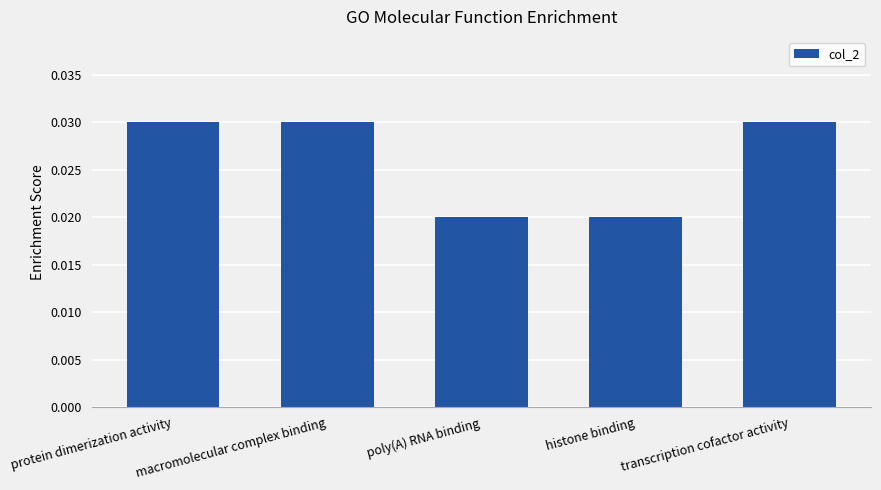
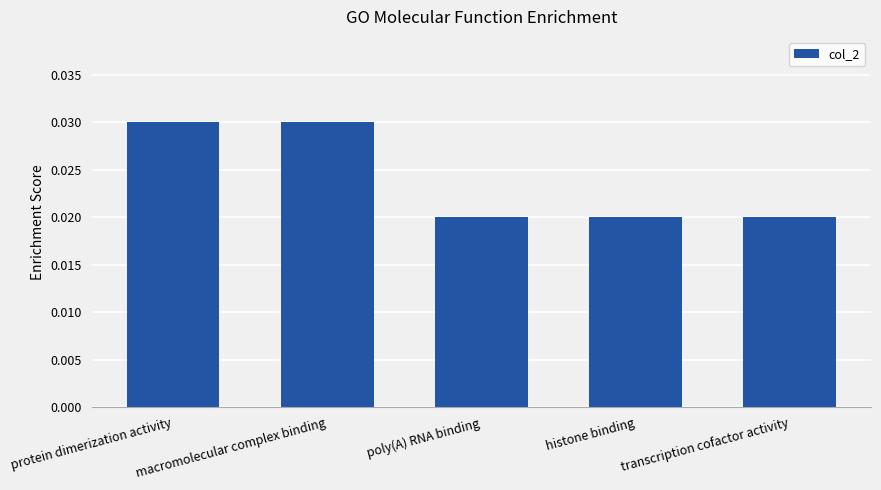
transcription cofactor activity: 0.03 -> 0.02
